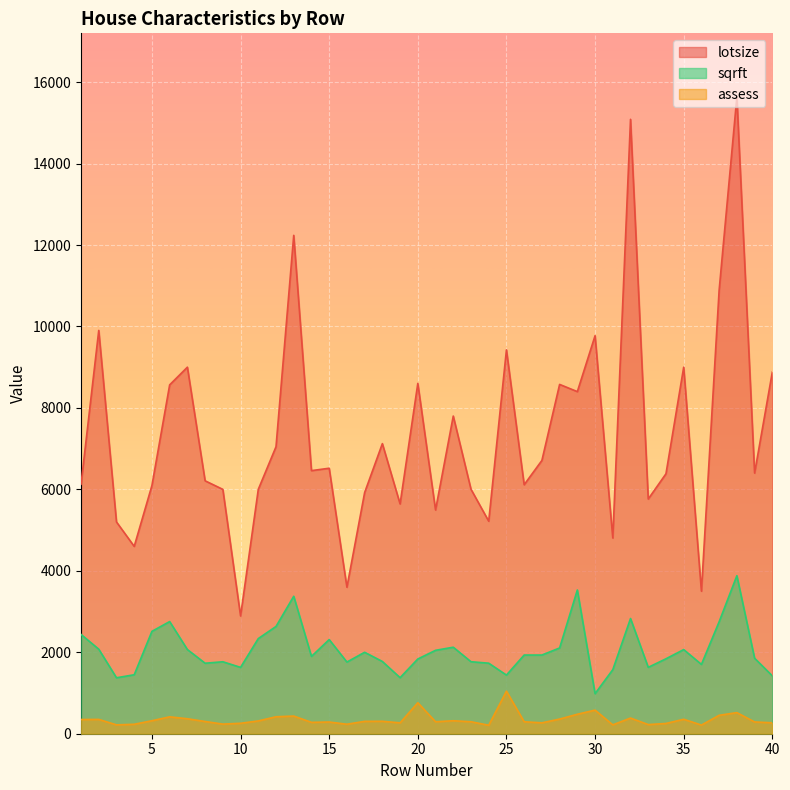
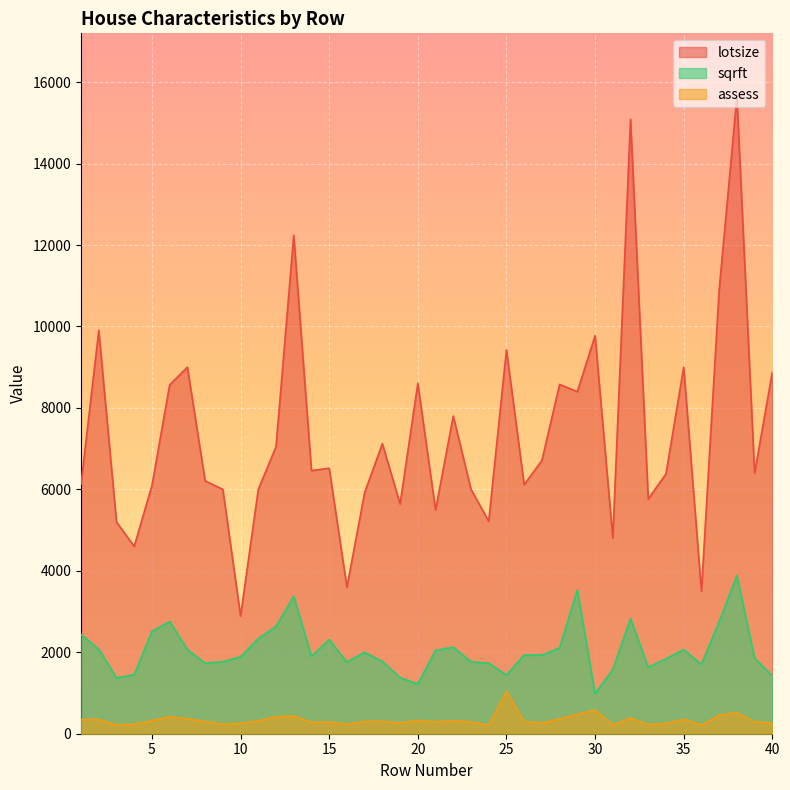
sqrft, 10: 1600 -> 1900
sqrft, 20: 1800 -> 1200
assess, 20: 800 -> 300
